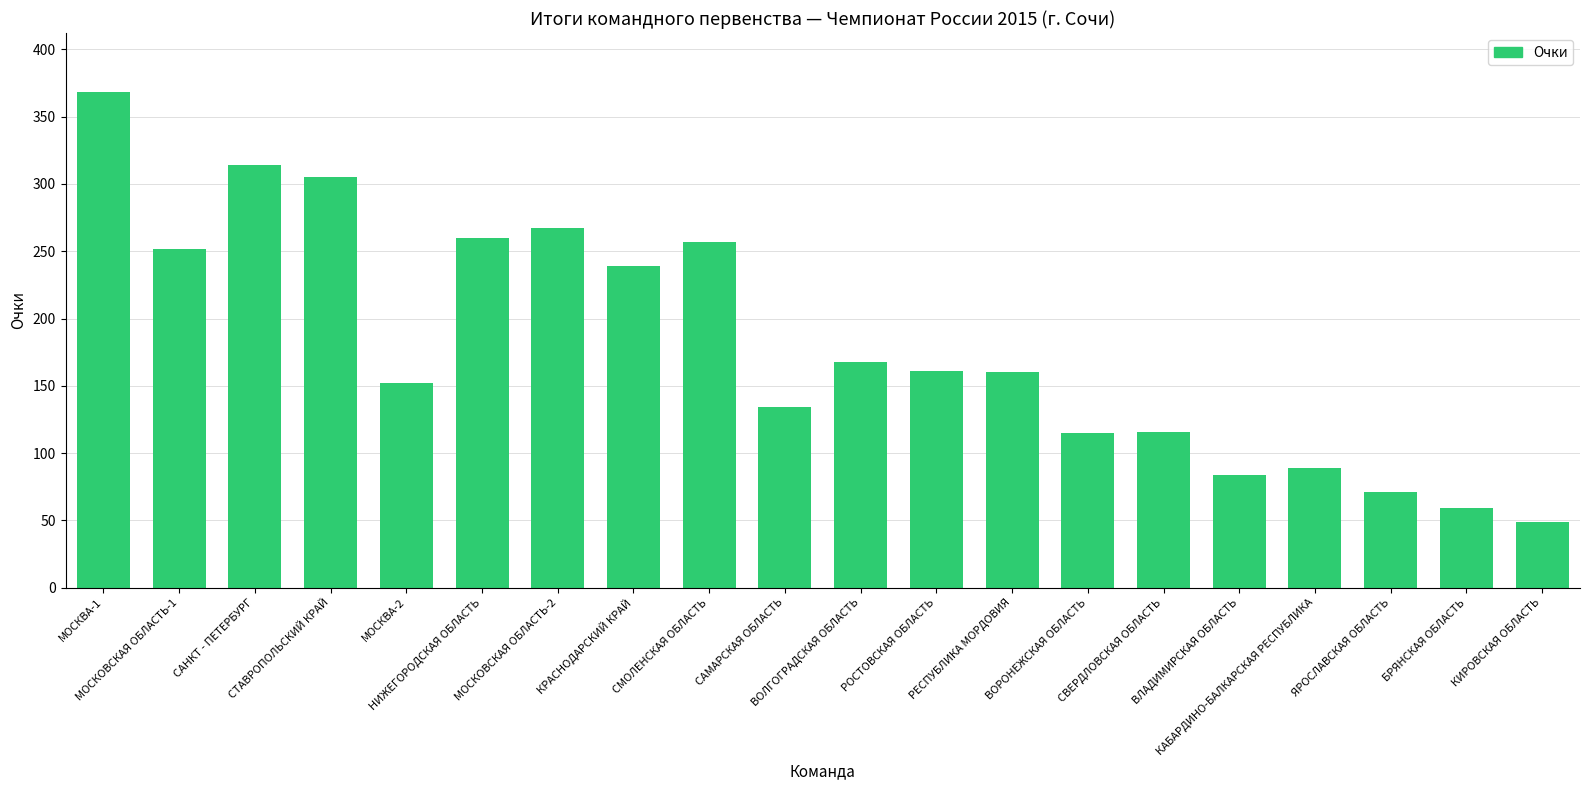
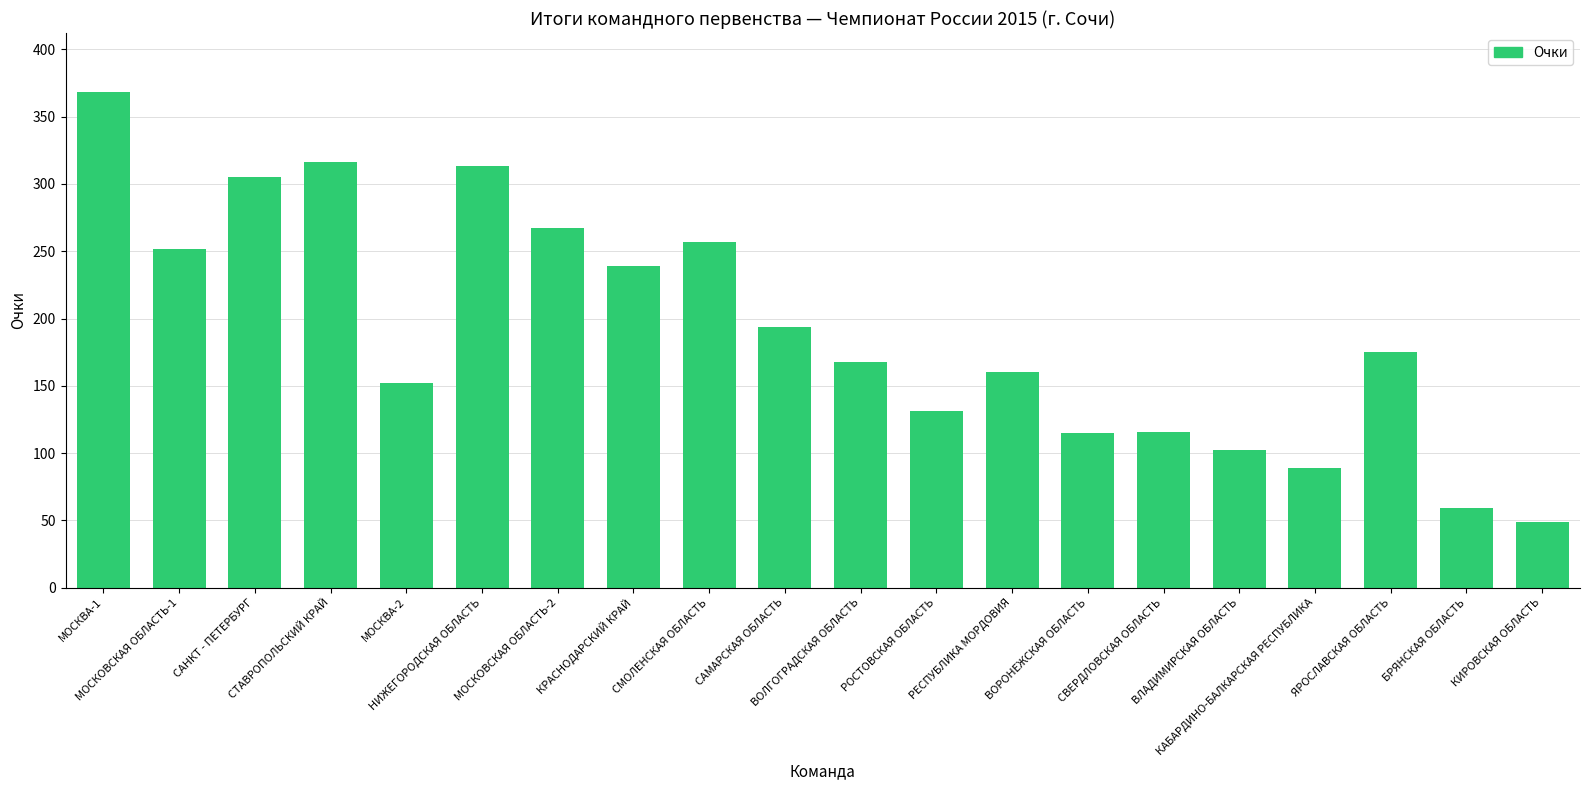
САНКТ - ПЕТЕРБУРГ: 314 -> 305
СТАВРОПОЛЬСКИЙ КРАЙ: 305 -> 316
НИЖЕГОРОДСКАЯ ОБЛАСТЬ: 260 -> 313
САМАРСКАЯ ОБЛАСТЬ: 134 -> 194
РОСТОВСКАЯ ОБЛАСТЬ: 161 -> 131
ВЛАДИМИРСКАЯ ОБЛАСТЬ: 84 -> 102
ЯРОСЛАВСКАЯ ОБЛАСТЬ: 71 -> 175
